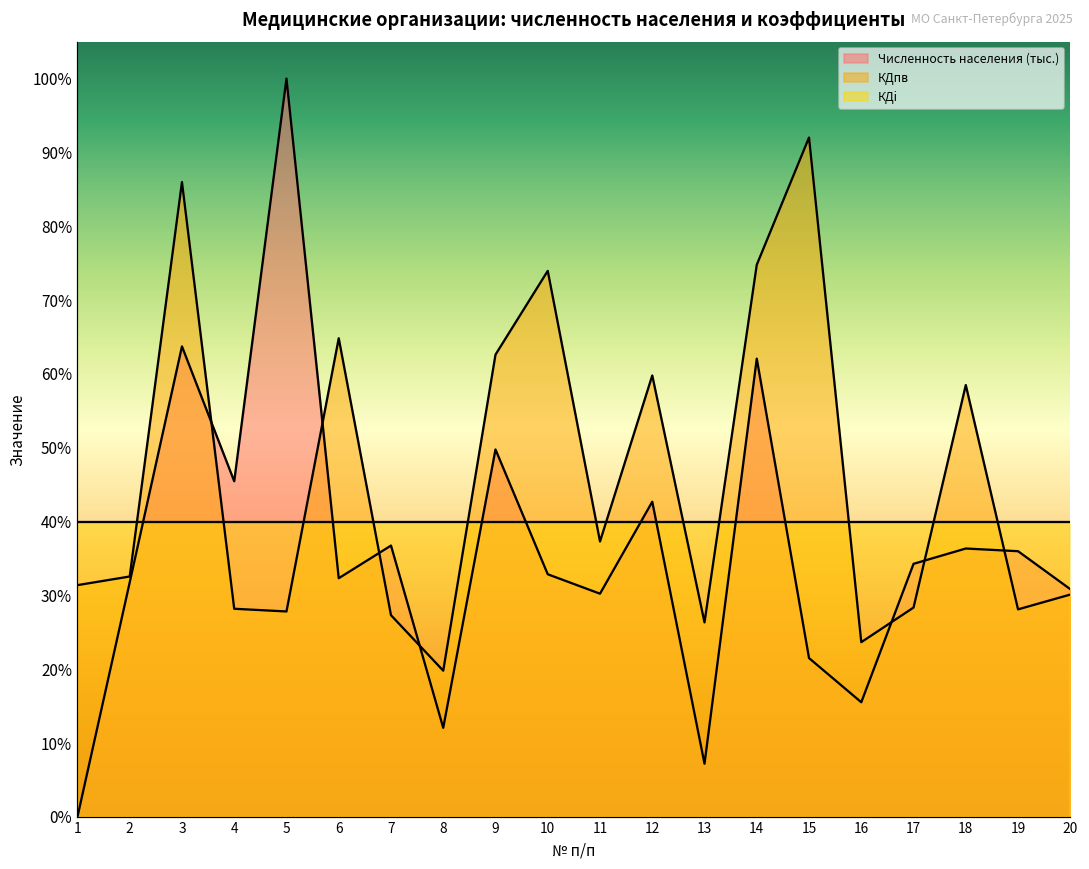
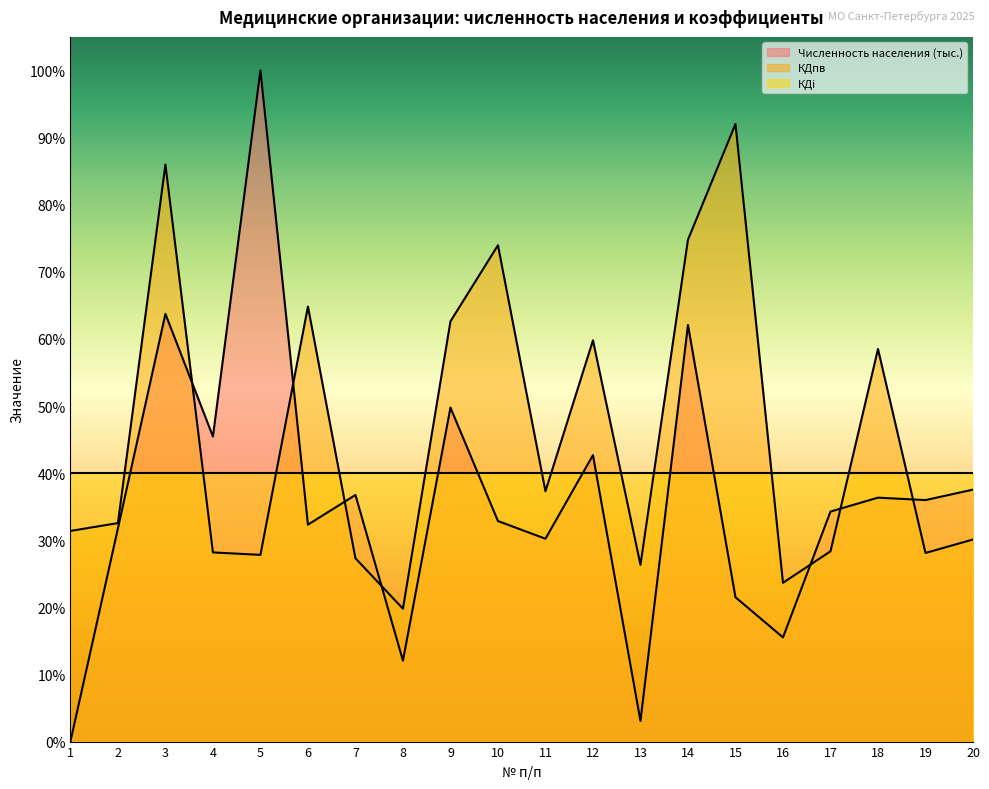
Численность населения (тыс.), 13: 7% -> 3%
Численность населения (тыс.), 20: 31% -> 38%
